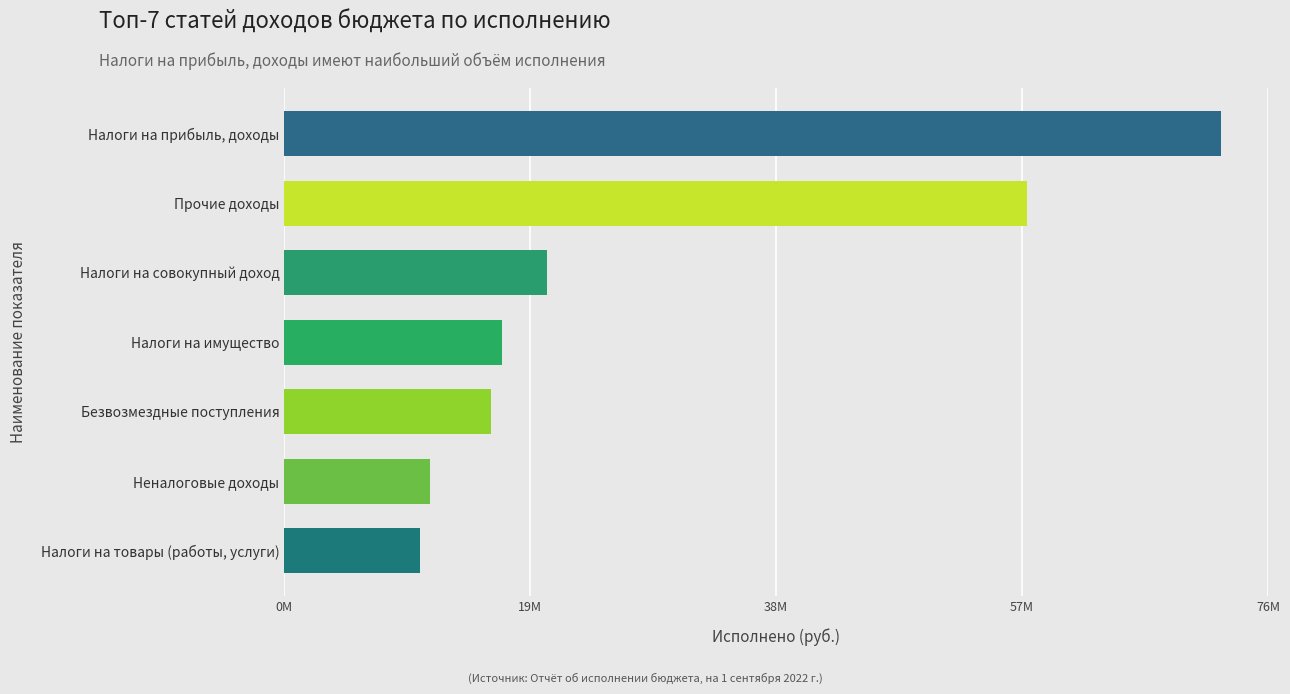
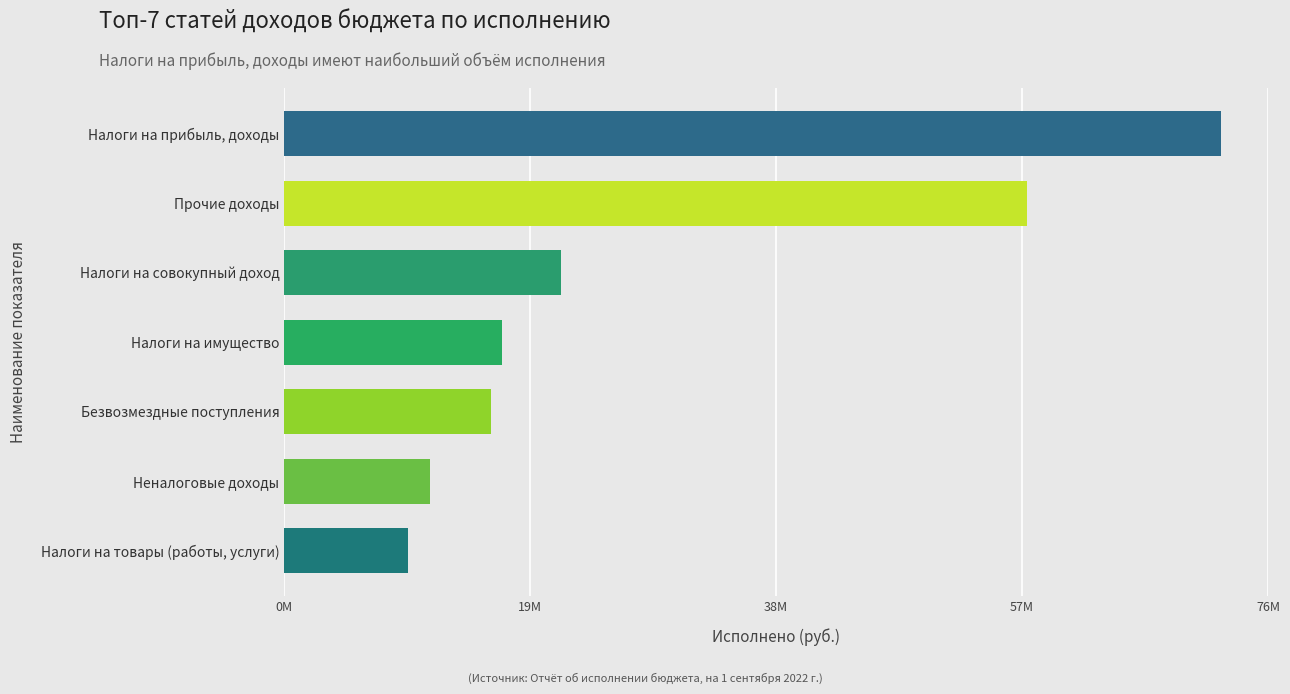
Налоги на совокупный доход: 20300000 -> 21500000
Налоги на товары (работы, услуги): 10500000 -> 9600000
